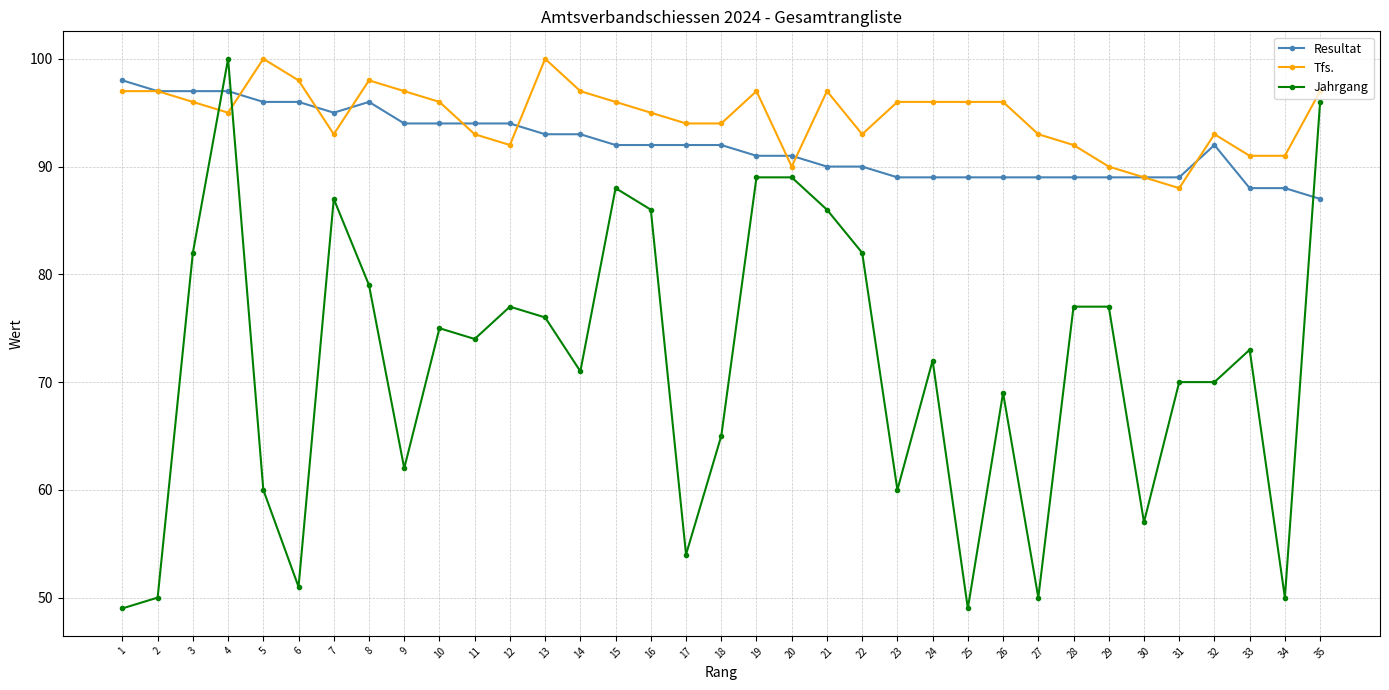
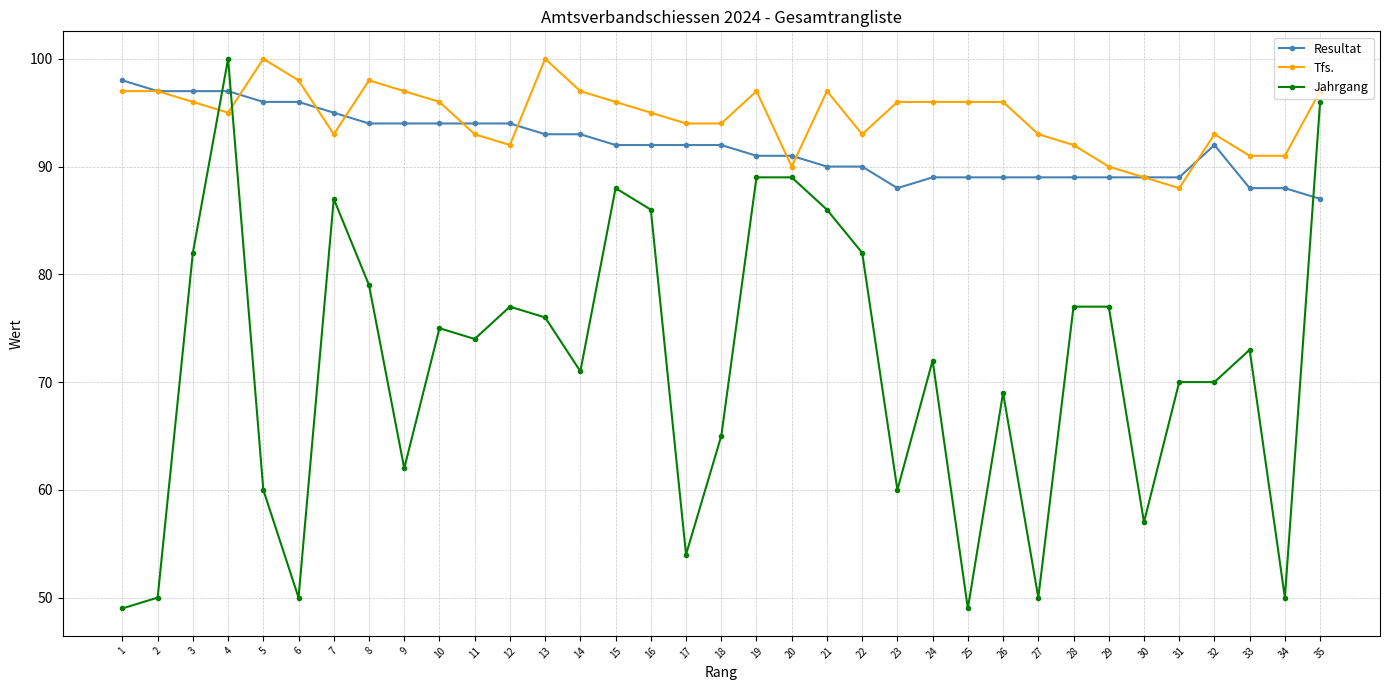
Jahrgang, 6: 51 -> 50
Resultat, 8: 96 -> 94
Resultat, 23: 89 -> 88
